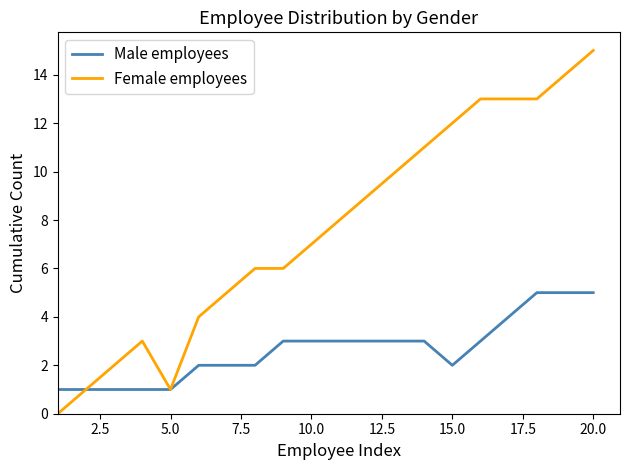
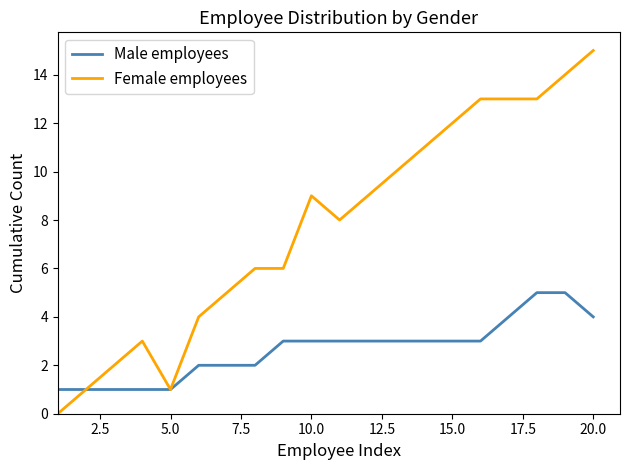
Female employees, 10.0: 7 -> 9
Male employees, 15.0: 2 -> 3
Male employees, 20.0: 5 -> 4
